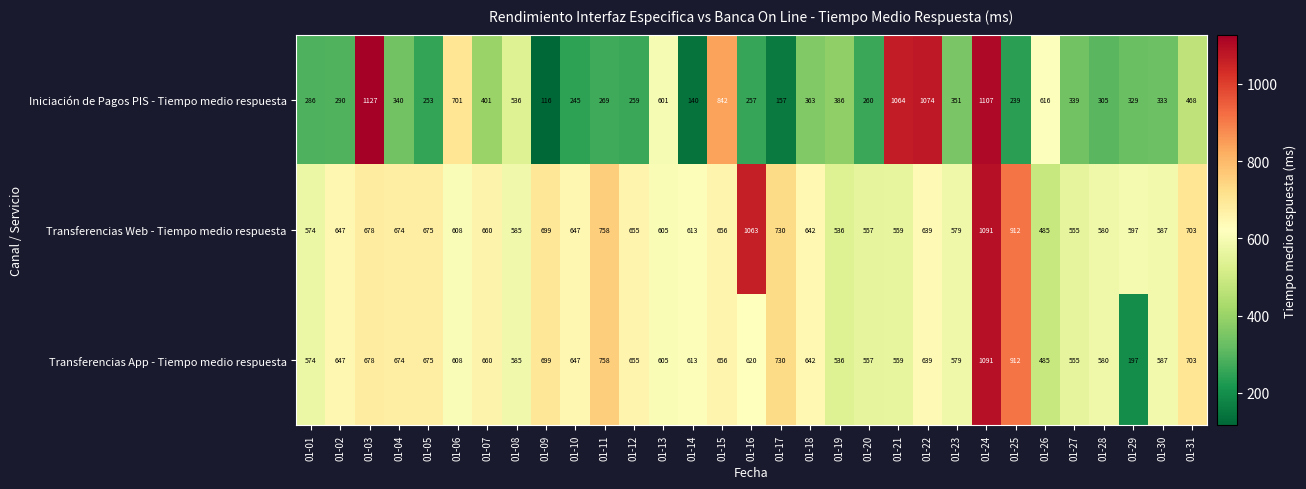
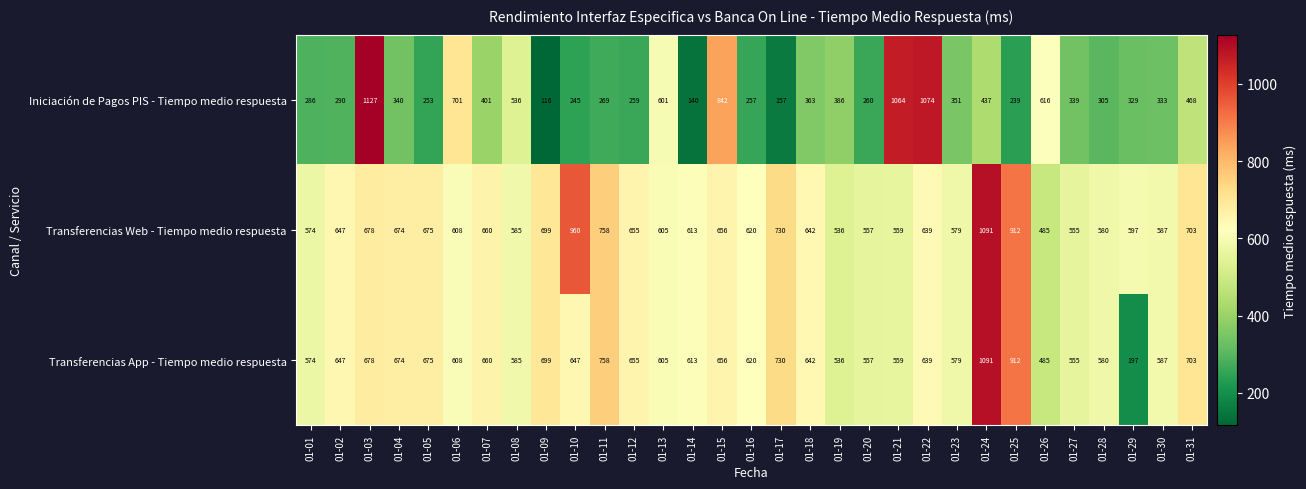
Iniciación de Pagos PIS - Tiempo medio respuesta, 01-24: 1107 -> 437
Transferencias Web - Tiempo medio respuesta, 01-10: 647 -> 960
Transferencias Web - Tiempo medio respuesta, 01-16: 1063 -> 620
